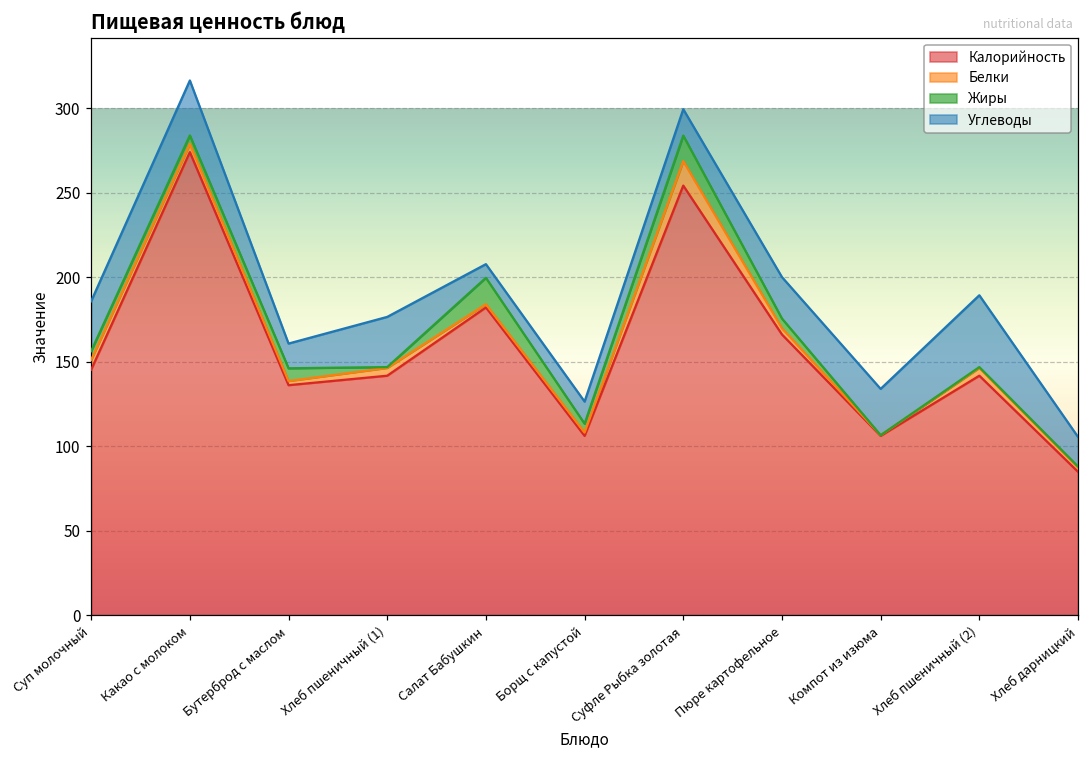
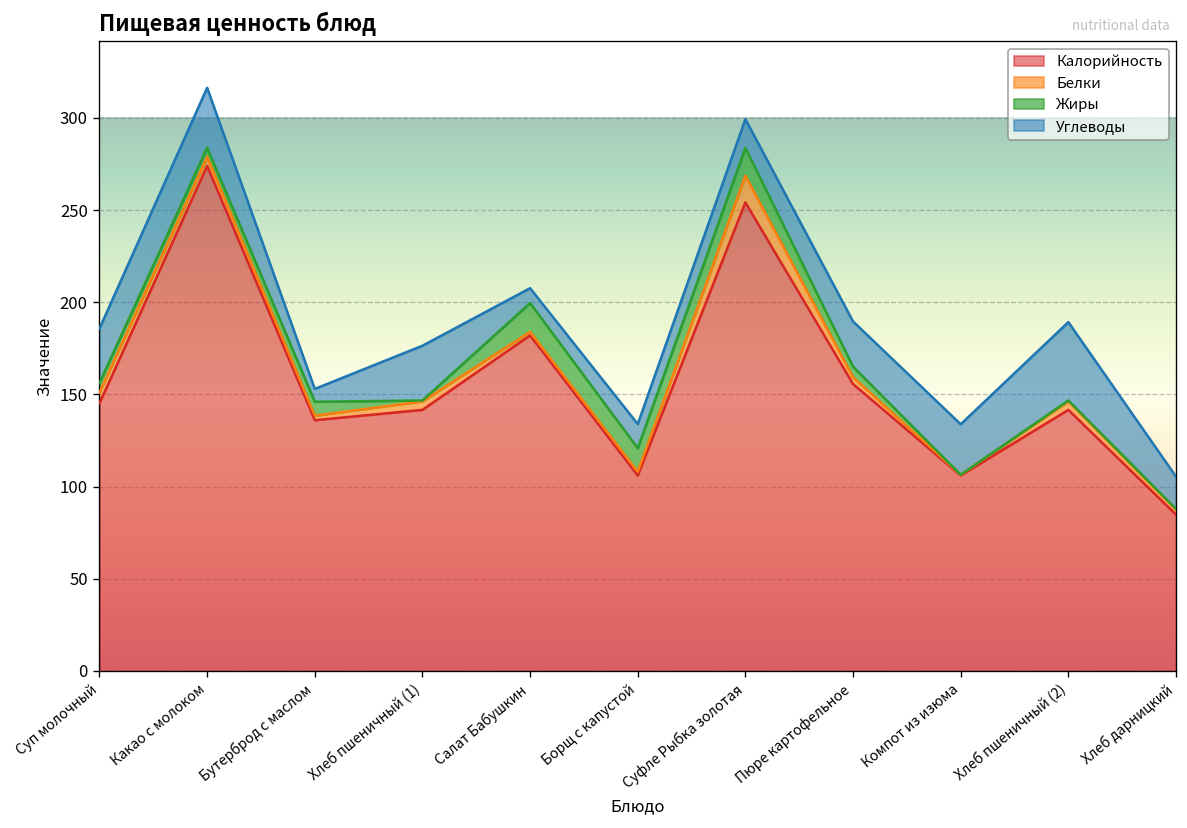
Углеводы, Бутерброд с маслом: 15 -> 7
Жиры, Борщ с капустой: 5 -> 13
Калорийность, Пюре картофельное: 166 -> 156
